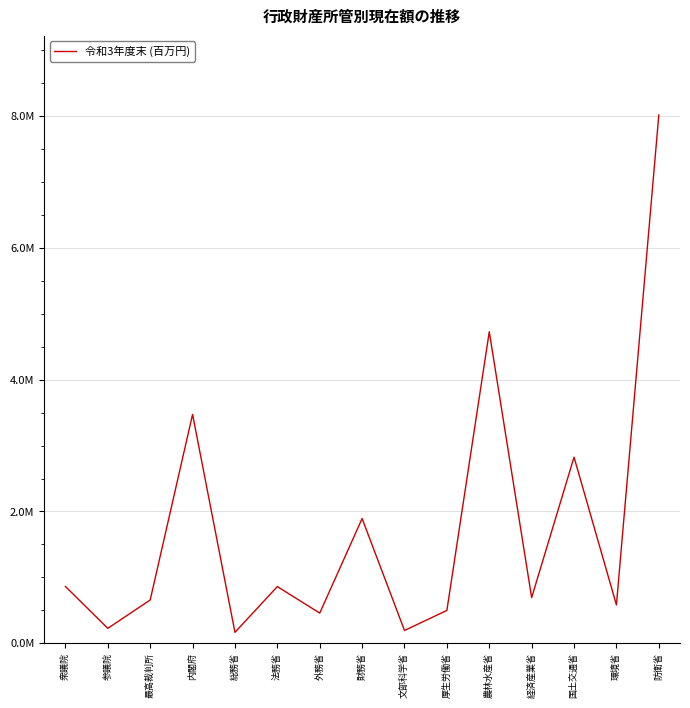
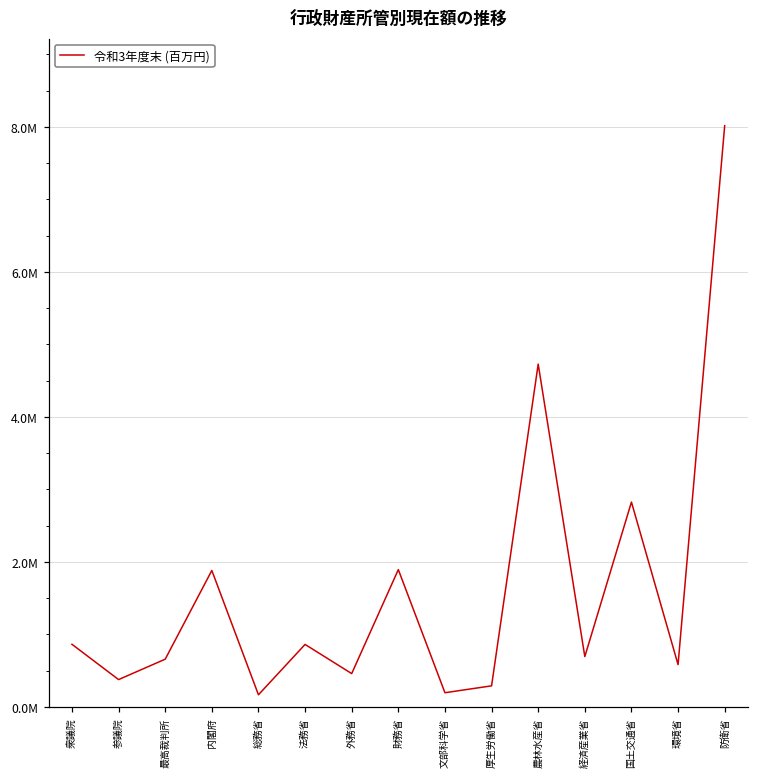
参議院: 200000 -> 400000
内閣府: 3500000 -> 1900000
厚生労働省: 500000 -> 300000
